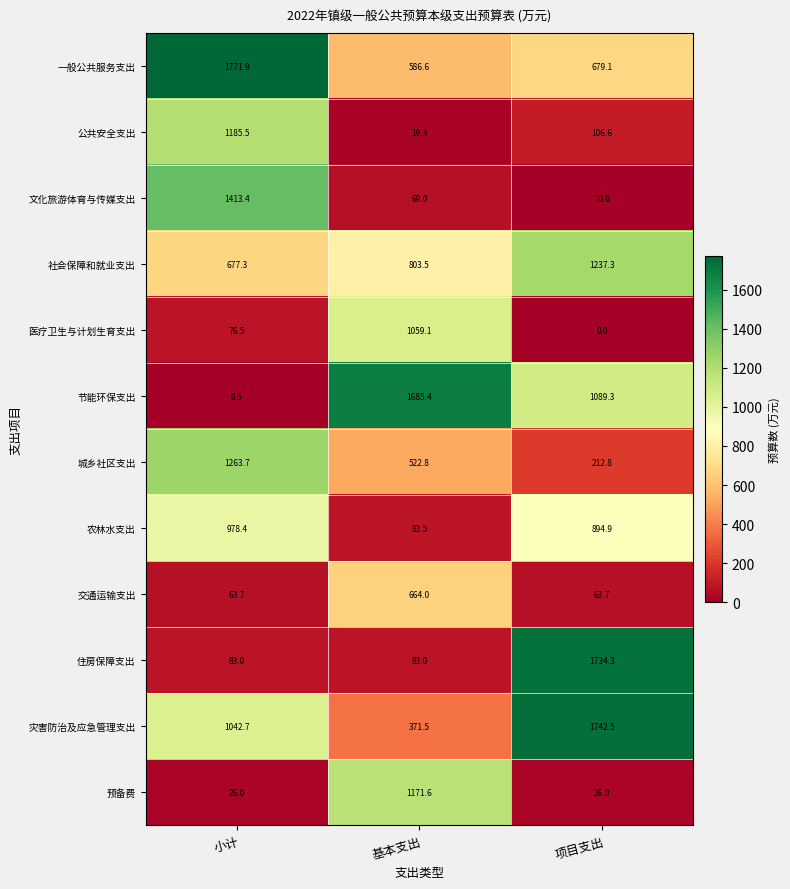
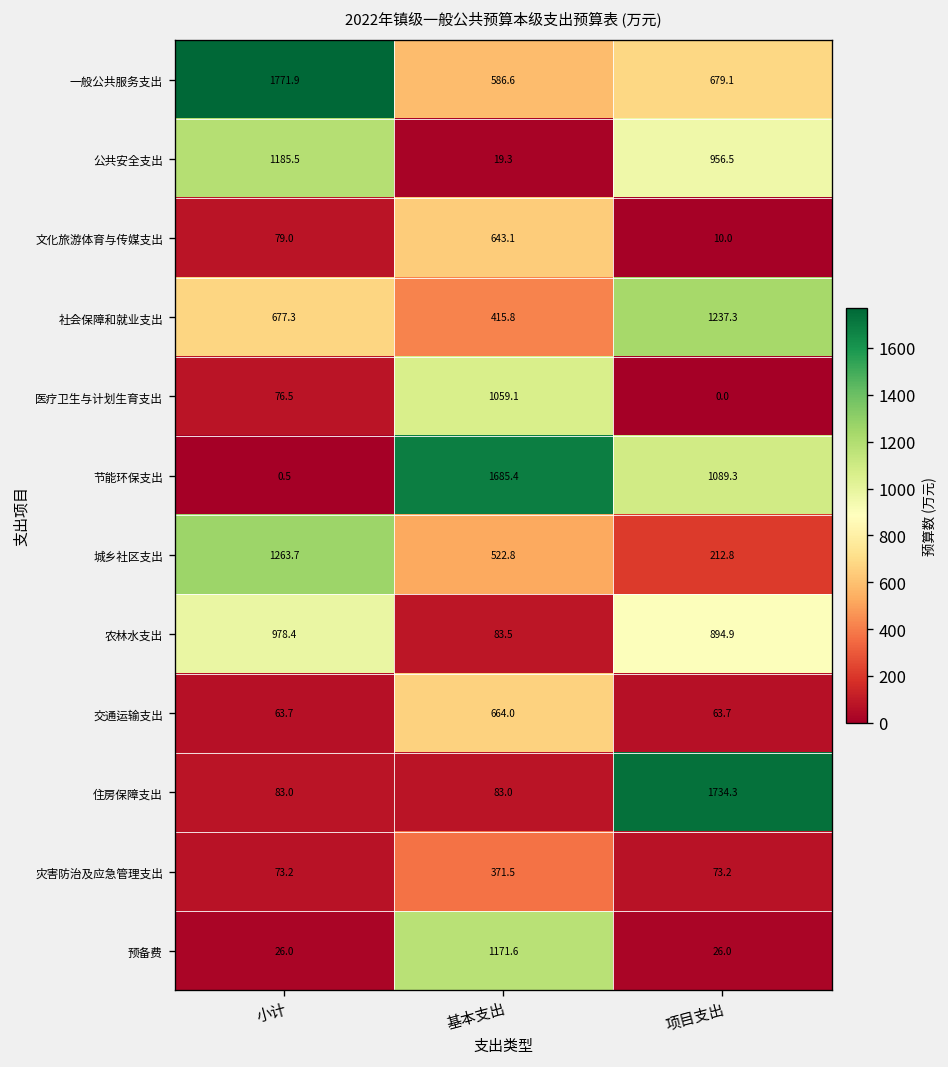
公共安全支出, 项目支出: 106.6 -> 956.5
文化旅游体育与传媒支出, 小计: 1413.4 -> 79.0
文化旅游体育与传媒支出, 基本支出: 69.0 -> 643.1
社会保障和就业支出, 基本支出: 803.5 -> 415.8
灾害防治及应急管理支出, 小计: 1042.7 -> 73.2
灾害防治及应急管理支出, 项目支出: 1742.5 -> 73.2
